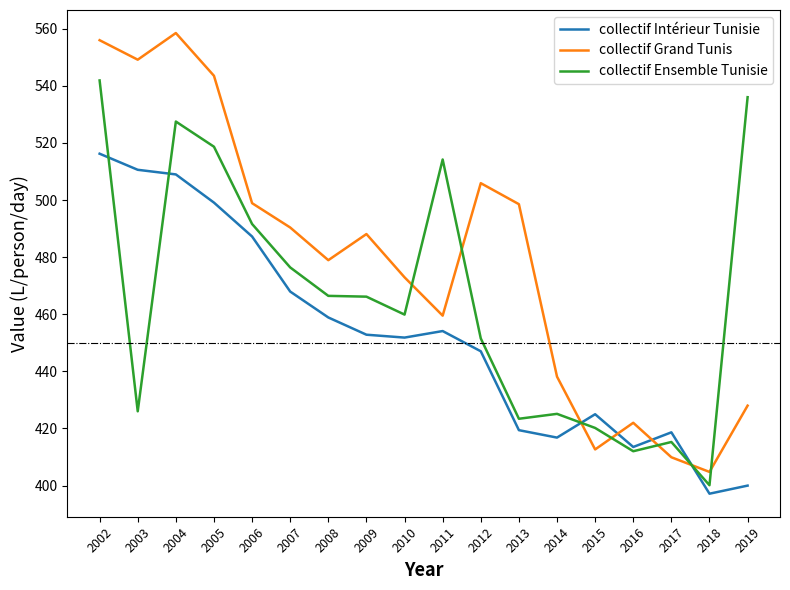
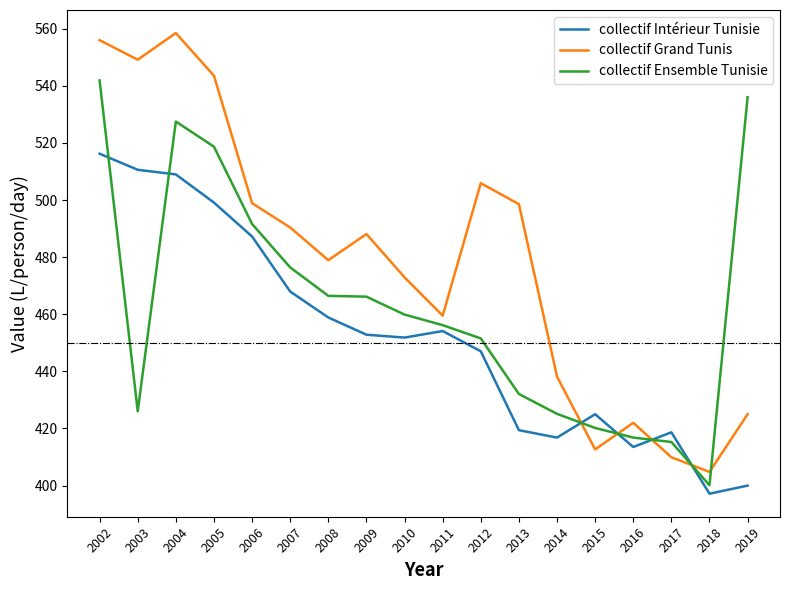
collectif Ensemble Tunisie, 2011: 514 -> 456
collectif Ensemble Tunisie, 2013: 423 -> 432
collectif Ensemble Tunisie, 2016: 412 -> 417
collectif Grand Tunis, 2019: 428 -> 425
